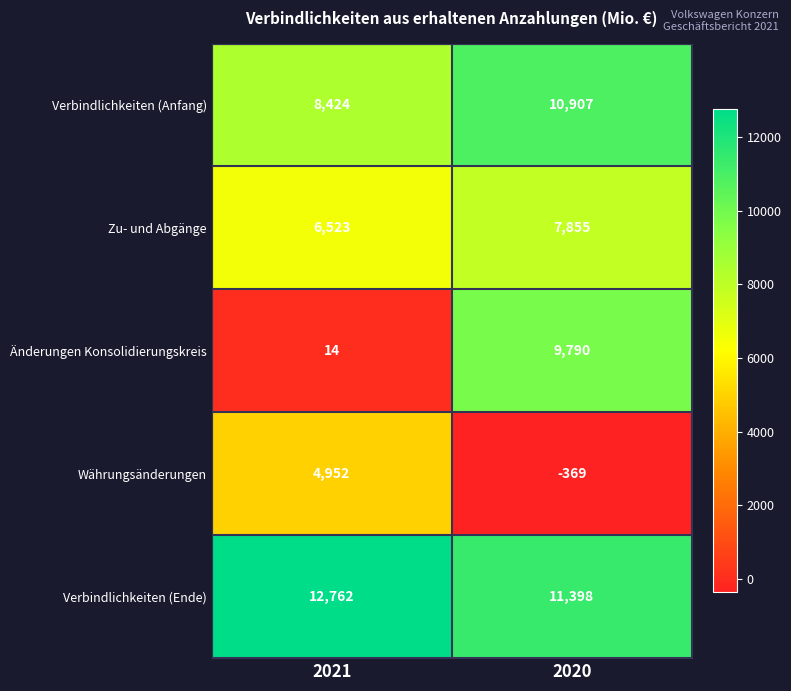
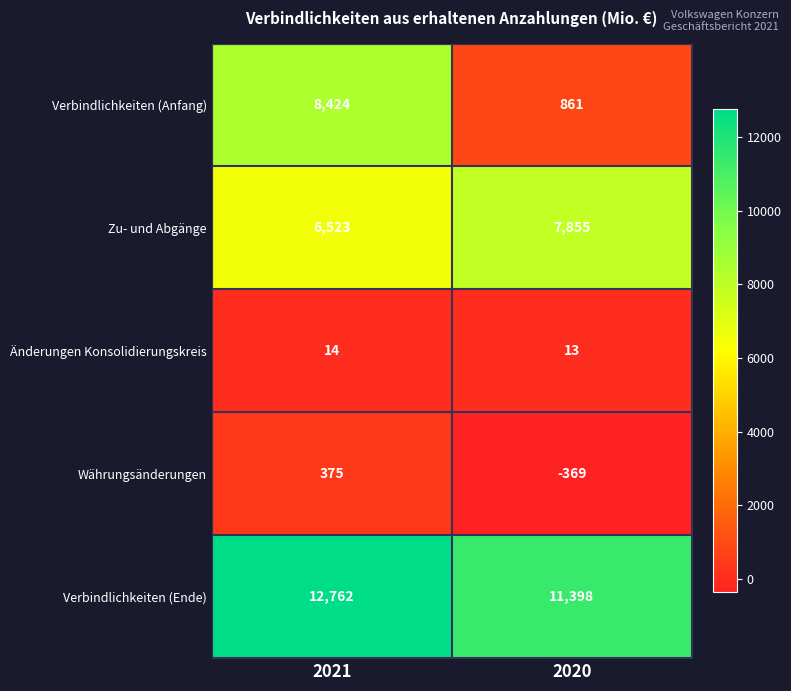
Verbindlichkeiten (Anfang), 2020: 10,907 -> 861
Änderungen Konsolidierungskreis, 2020: 9,790 -> 13
Währungsänderungen, 2021: 4,952 -> 375
